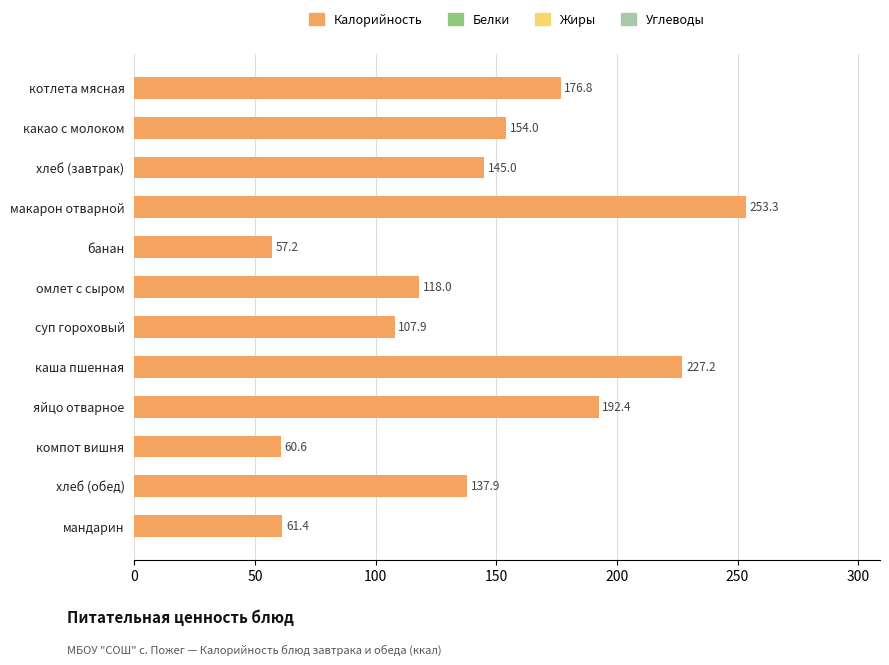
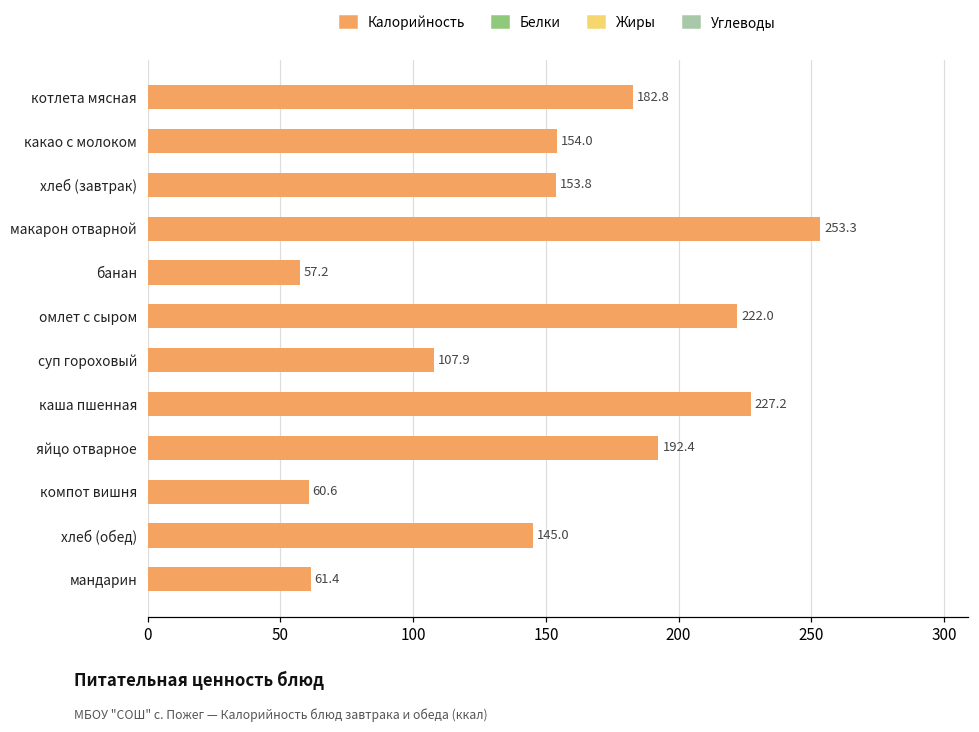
котлета мясная: 176.8 -> 182.8
хлеб (завтрак): 145.0 -> 153.8
омлет с сыром: 118.0 -> 222.0
хлеб (обед): 137.9 -> 145.0
